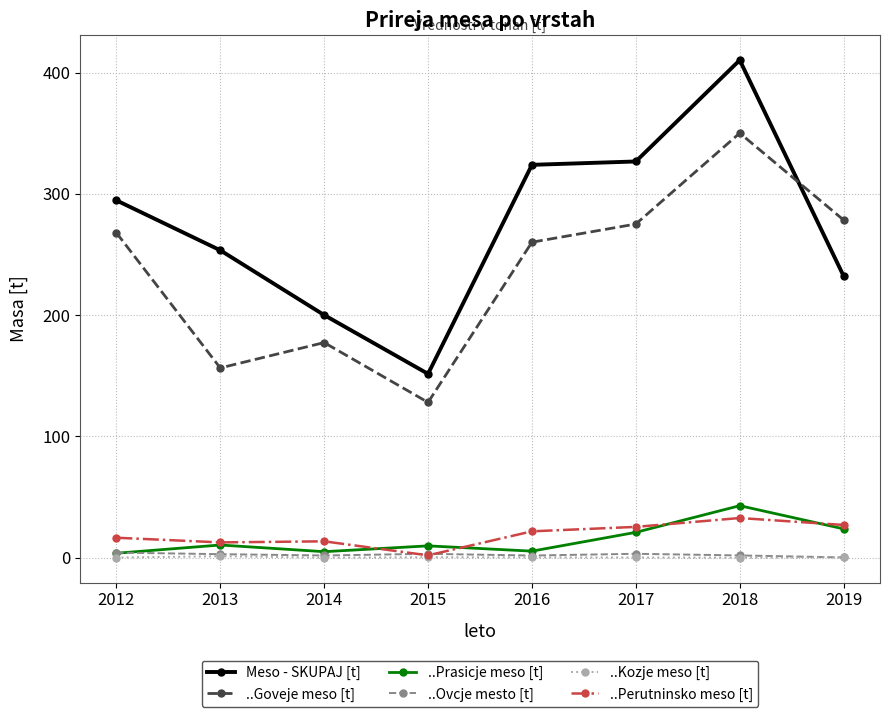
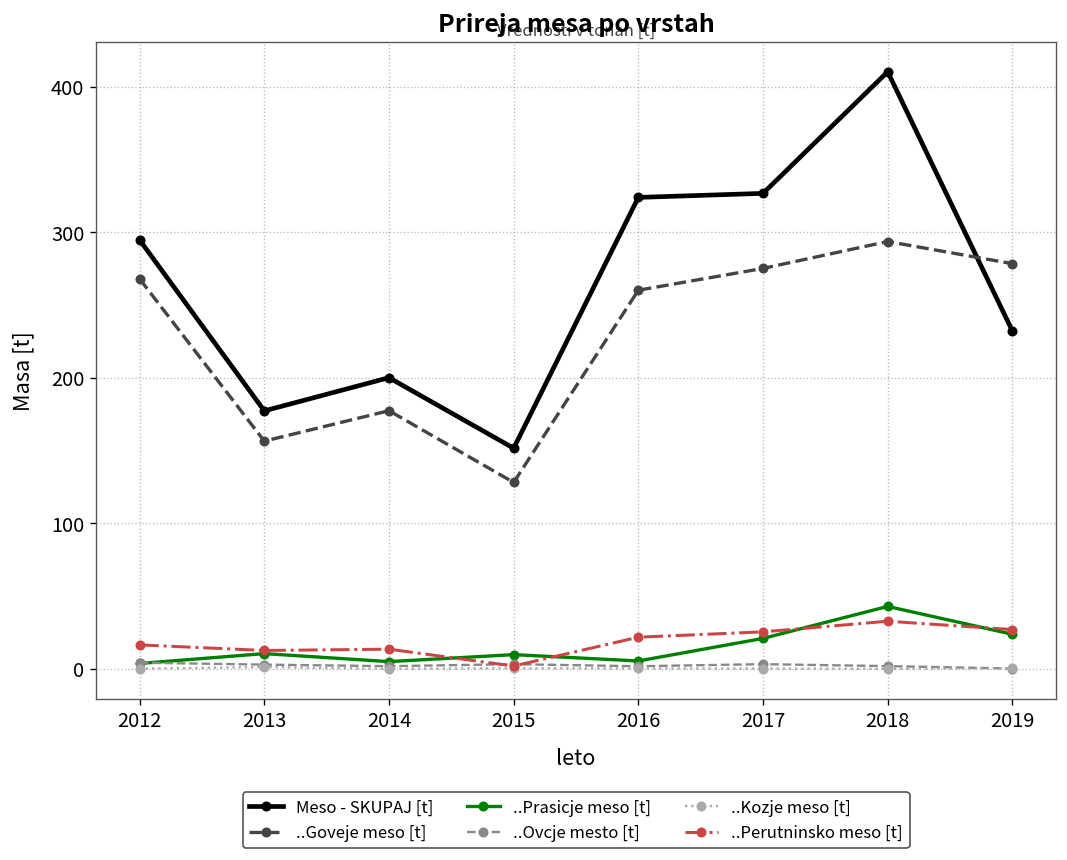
Meso - SKUPAJ [t], 2013: 253 -> 177
..Goveje meso [t], 2018: 350 -> 294
